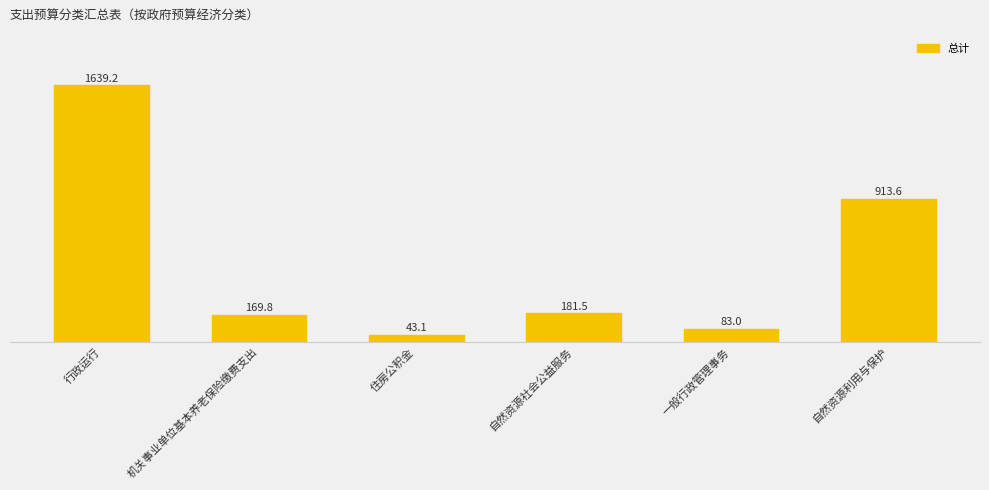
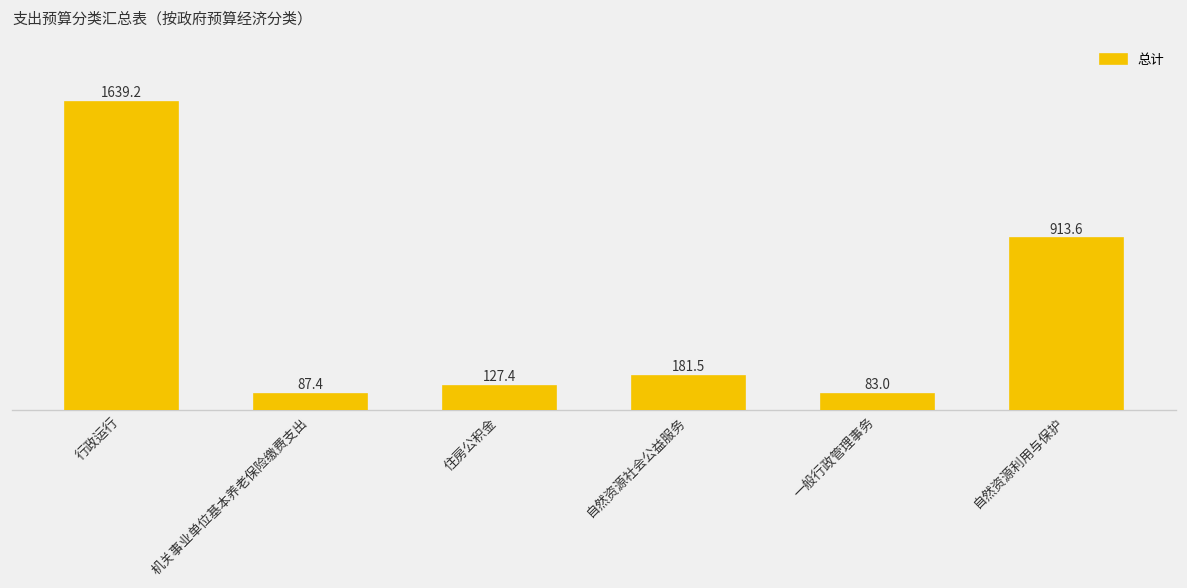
机关事业单位基本养老保险缴费支出: 169.8 -> 87.4
住房公积金: 43.1 -> 127.4
